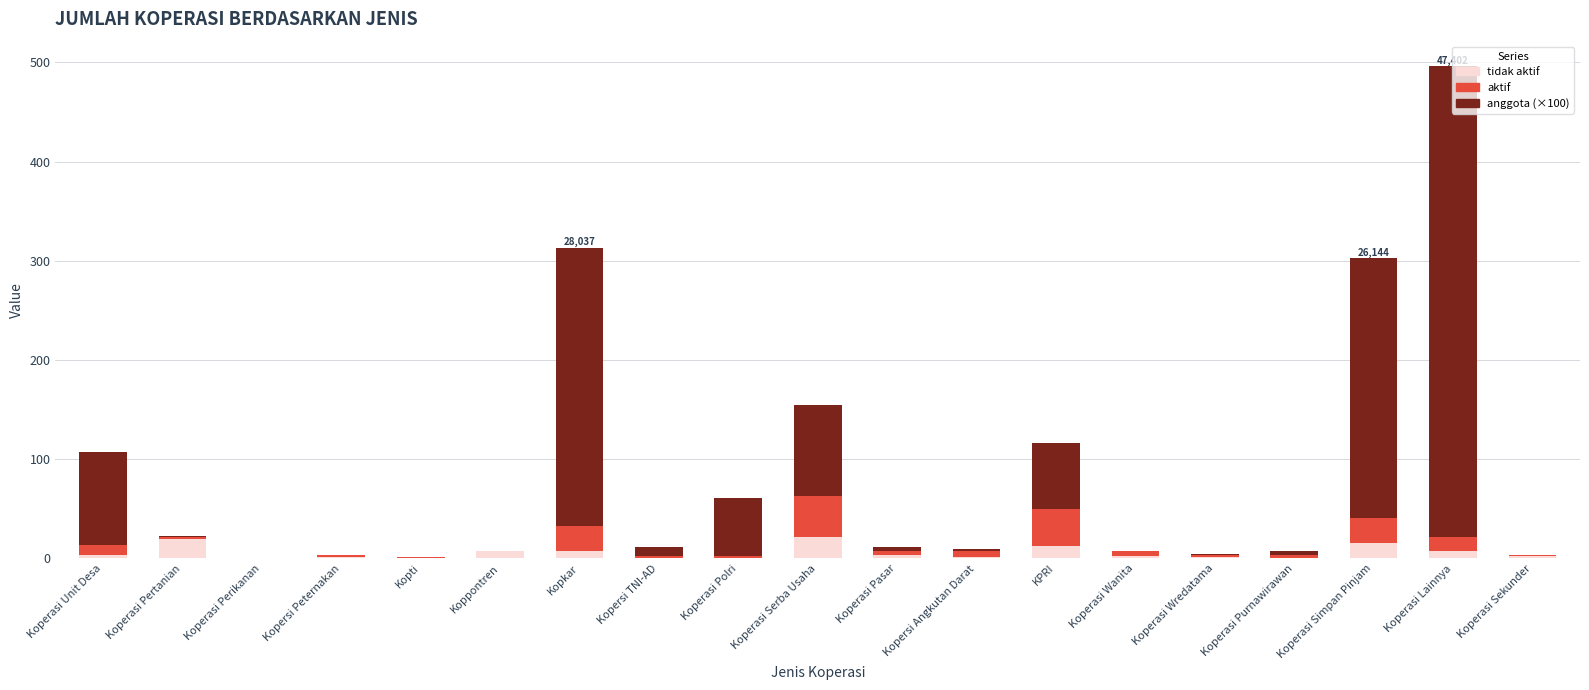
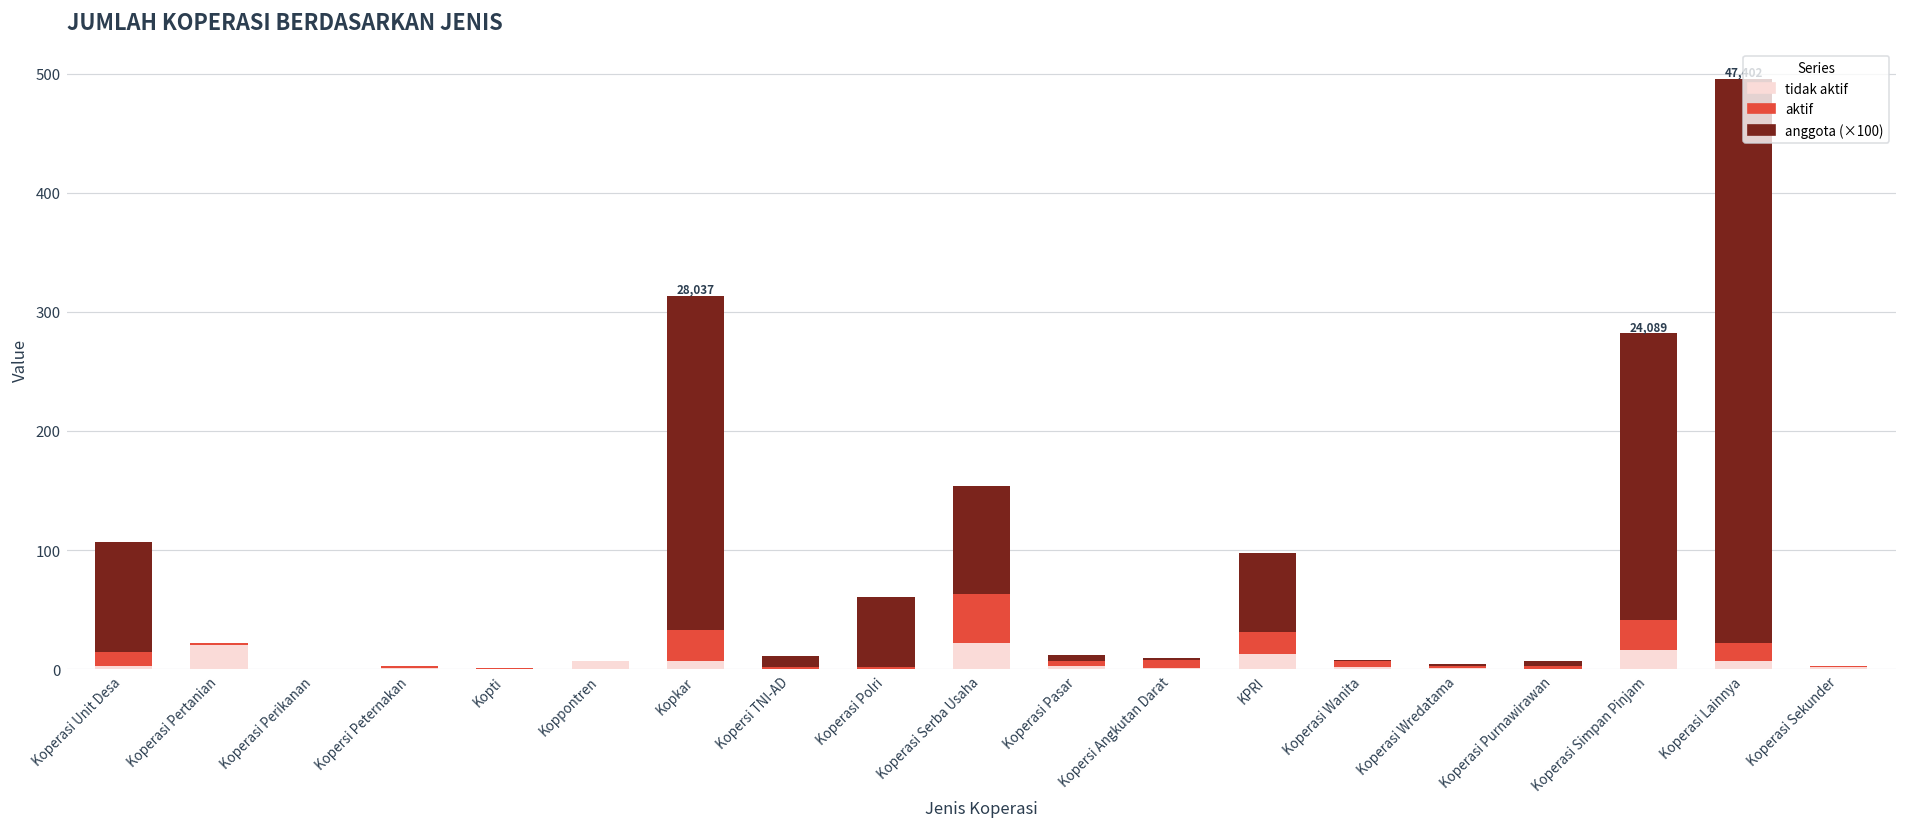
aktif, KPRI: 40 -> 20
anggota (×100), Koperasi Simpan Pinjam: 26,144 -> 24,089
